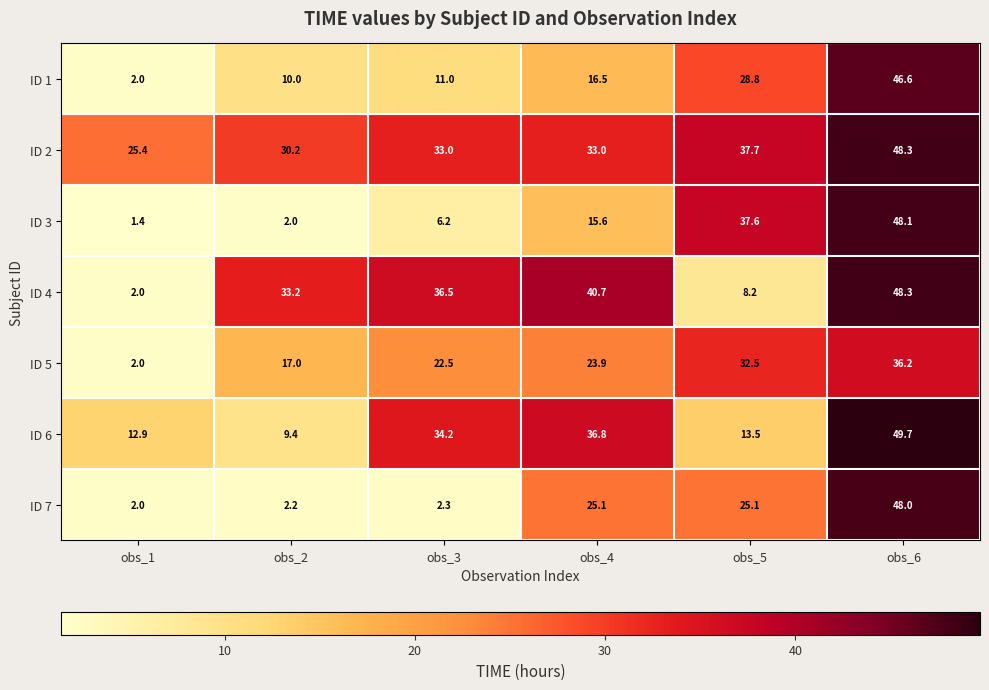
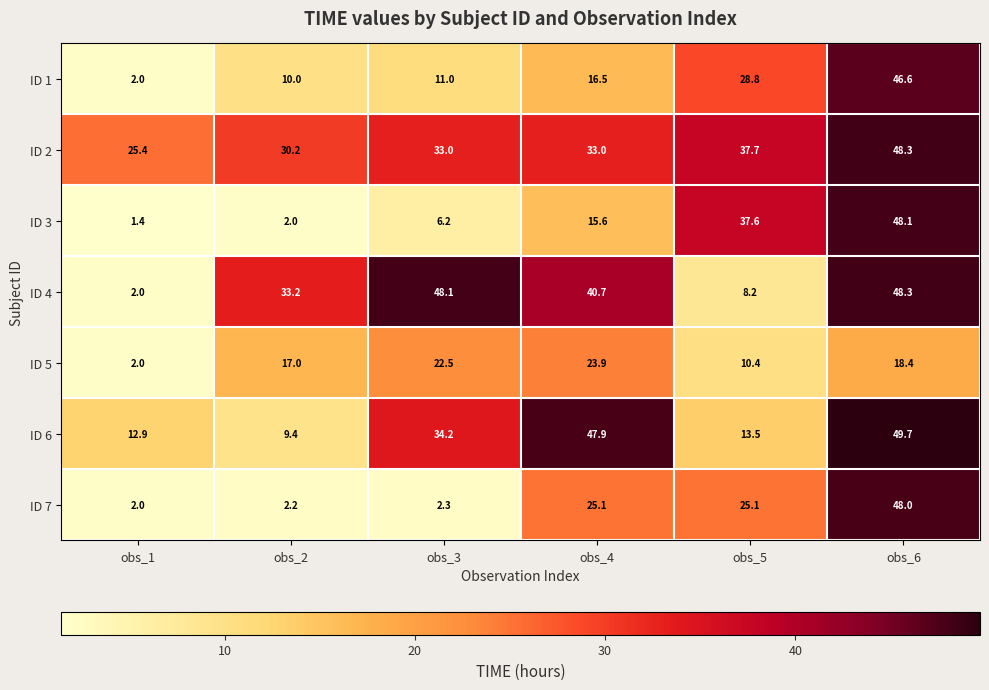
ID 4, obs_3: 36.5 -> 48.1
ID 5, obs_5: 32.5 -> 10.4
ID 5, obs_6: 36.2 -> 18.4
ID 6, obs_4: 36.8 -> 47.9
